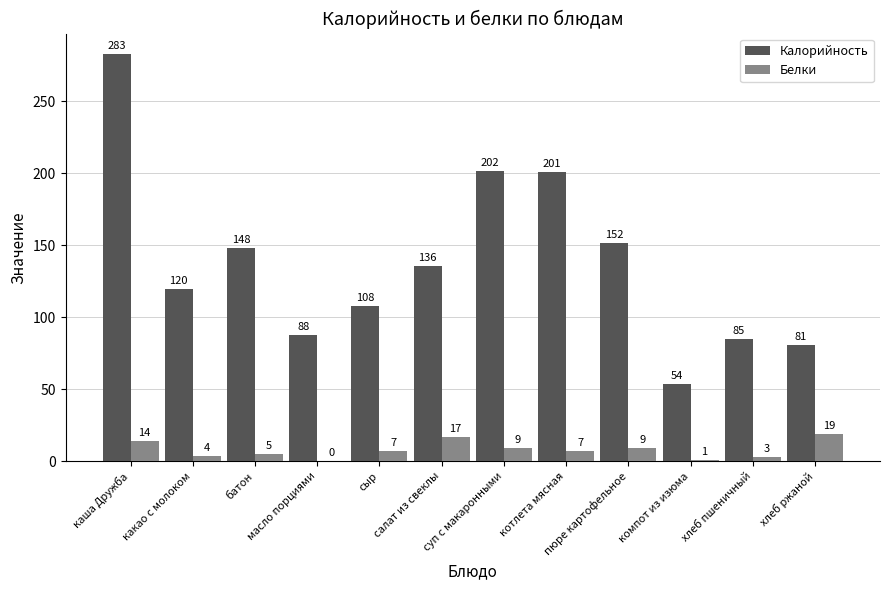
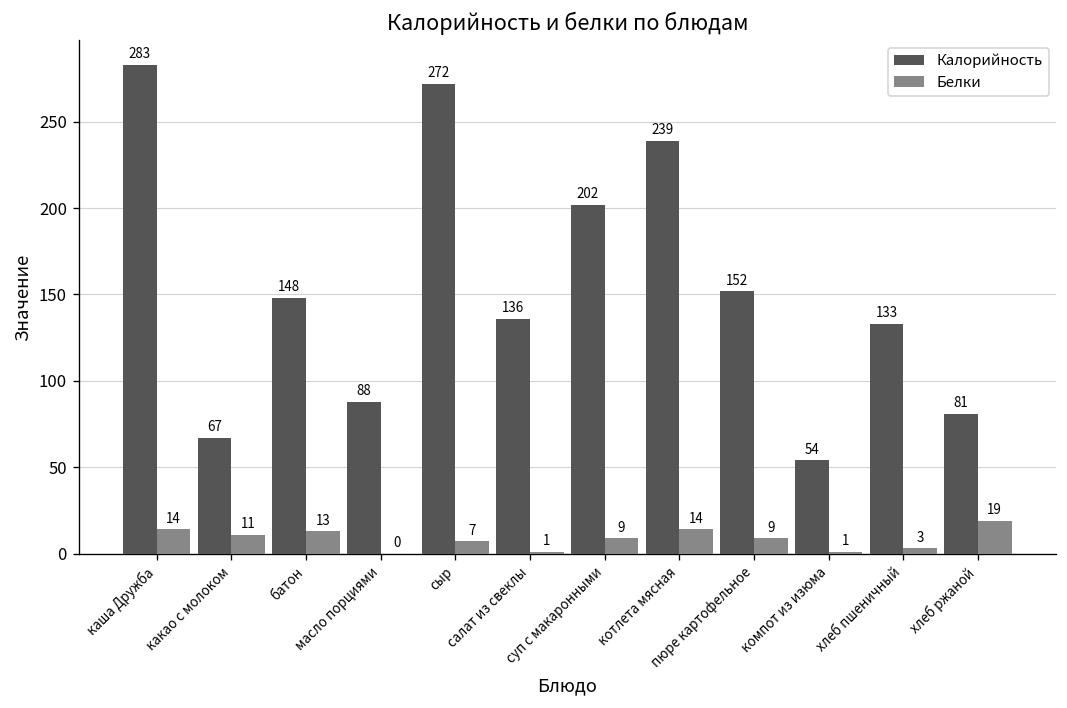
Калорийность, какао с молоком: 120 -> 67
Белки, какао с молоком: 4 -> 11
Белки, батон: 5 -> 13
Калорийность, сыр: 108 -> 272
Белки, салат из свеклы: 17 -> 1
Калорийность, котлета мясная: 201 -> 239
Белки, котлета мясная: 7 -> 14
Калорийность, хлеб пшеничный: 85 -> 133
